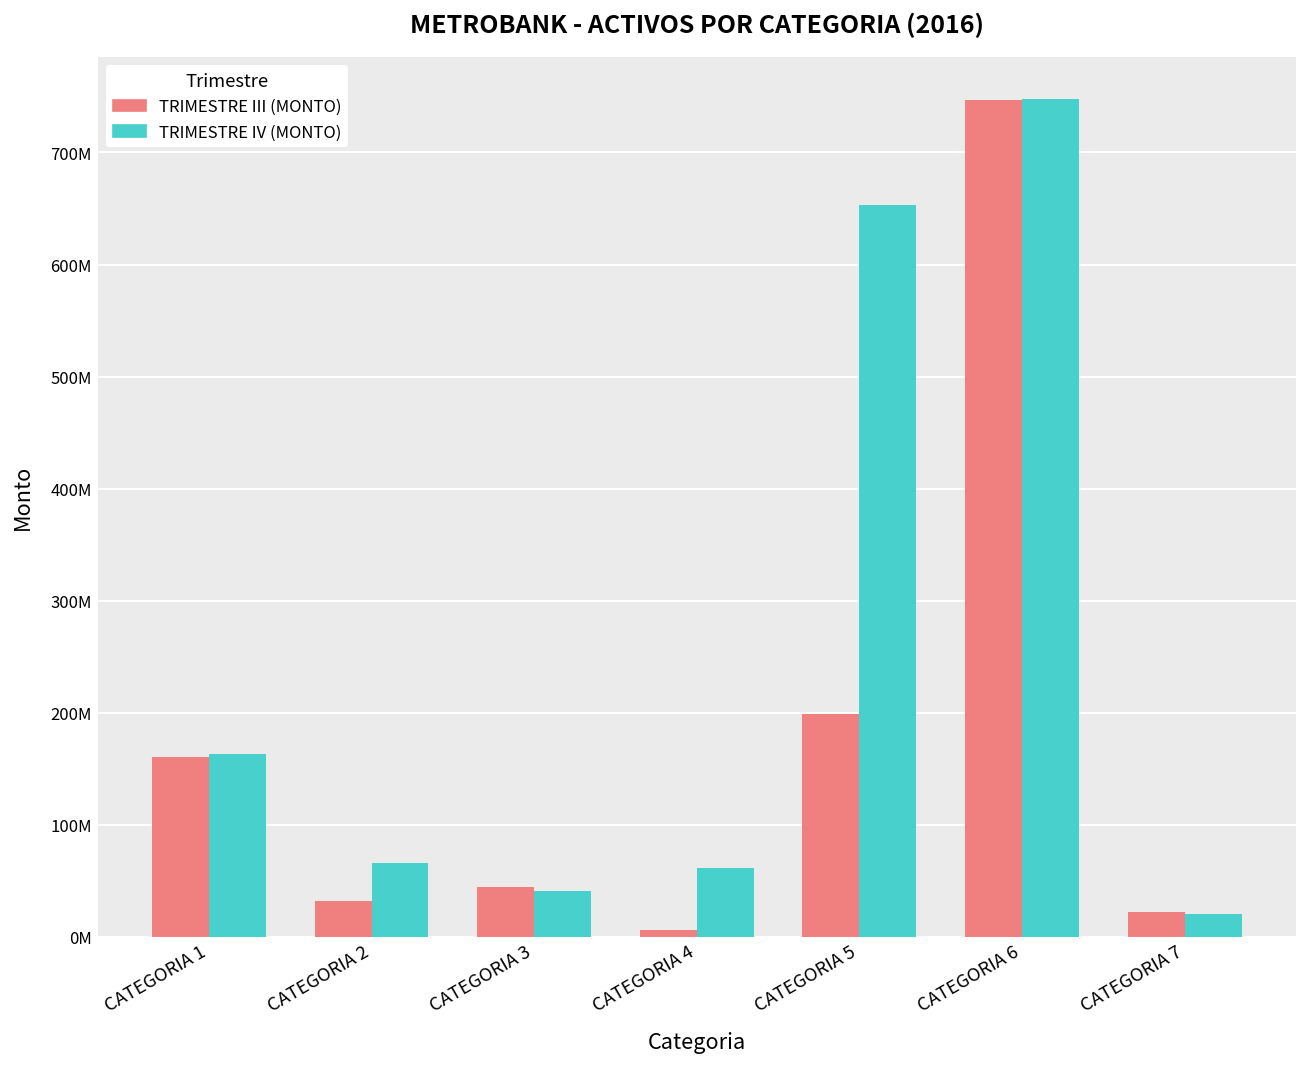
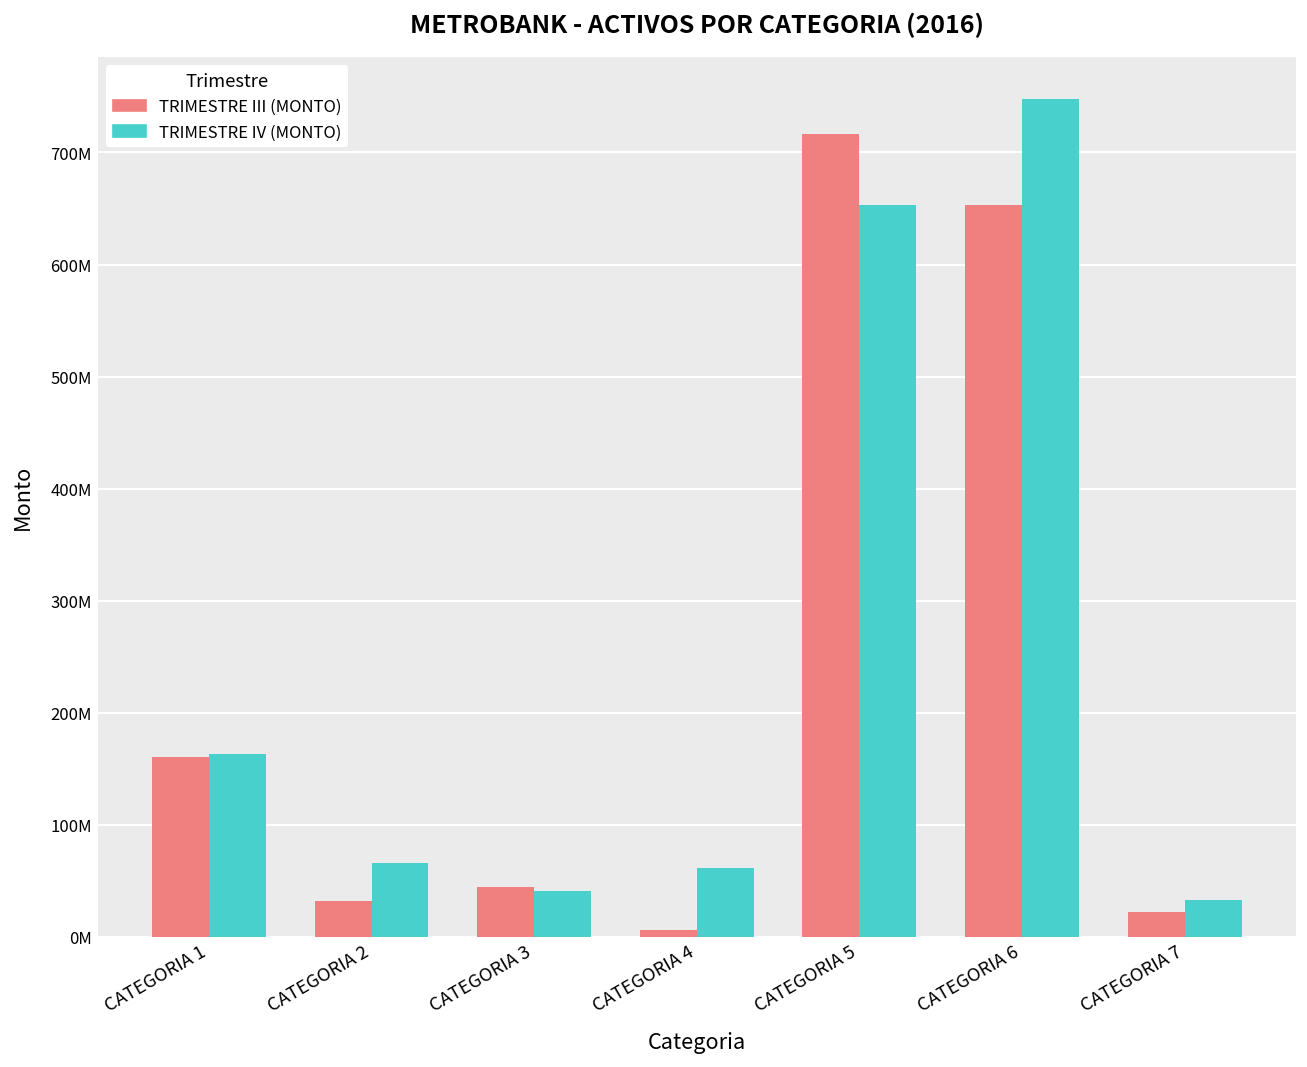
TRIMESTRE III (MONTO), CATEGORIA 5: 200000000 -> 720000000
TRIMESTRE III (MONTO), CATEGORIA 6: 750000000 -> 650000000
TRIMESTRE IV (MONTO), CATEGORIA 7: 20000000 -> 30000000
